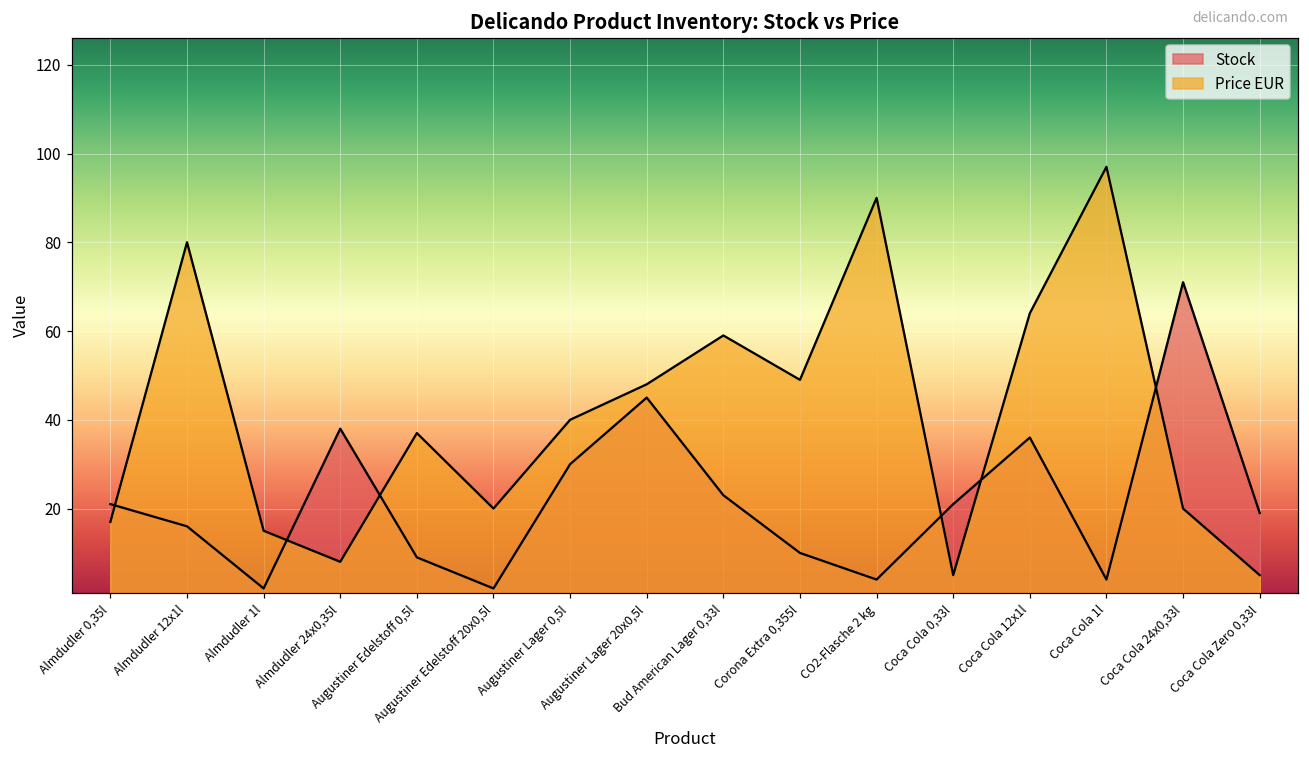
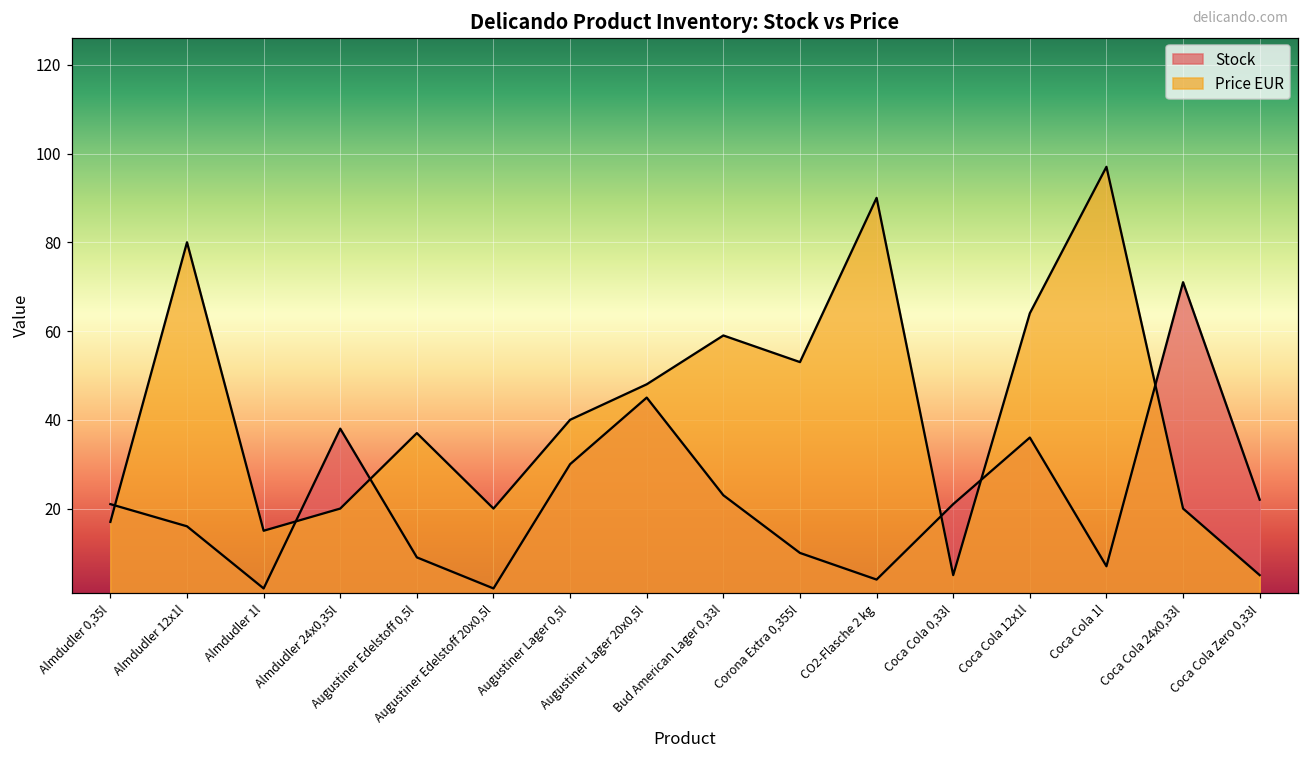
Price EUR, Almdudler 24x0,35l: 8 -> 20
Price EUR, Corona Extra 0,355l: 49 -> 53
Stock, Coca Cola 1l: 4 -> 7
Stock, Coca Cola Zero 0,33l: 19 -> 22
